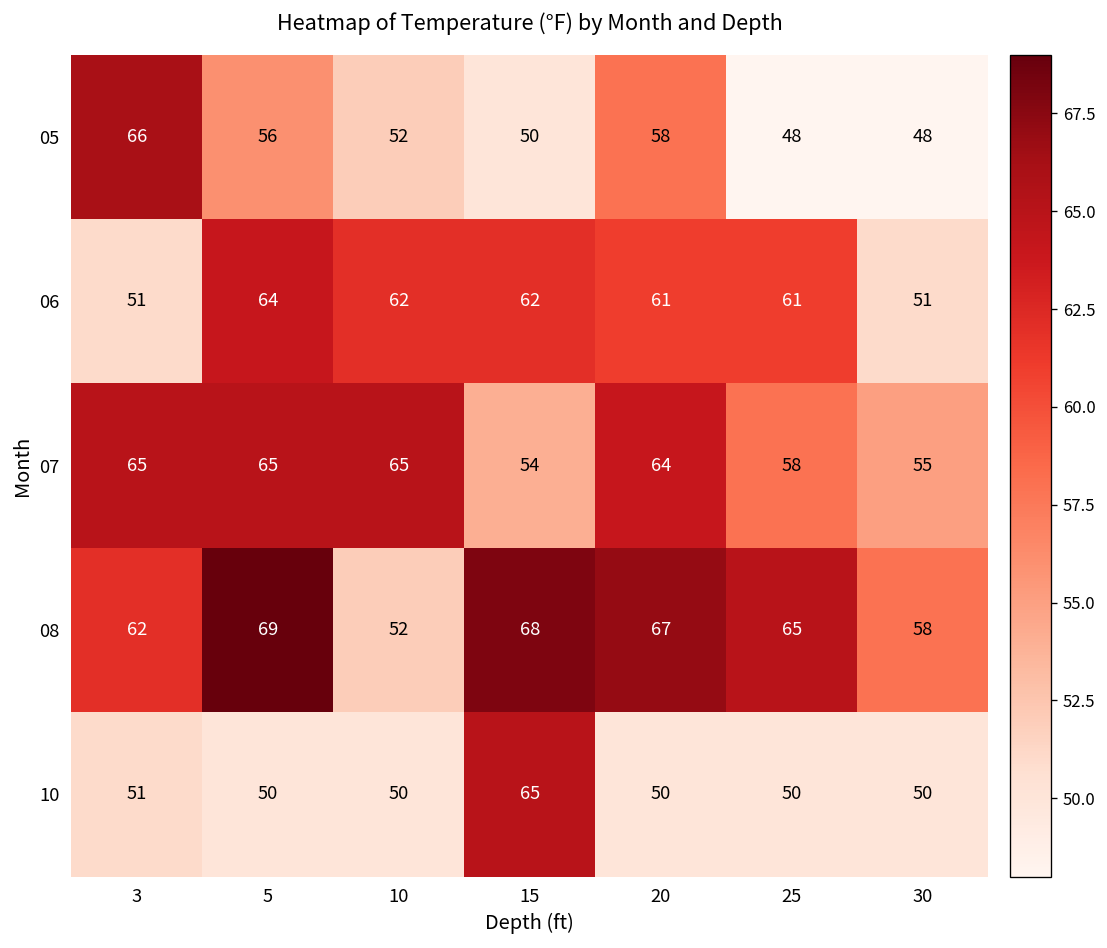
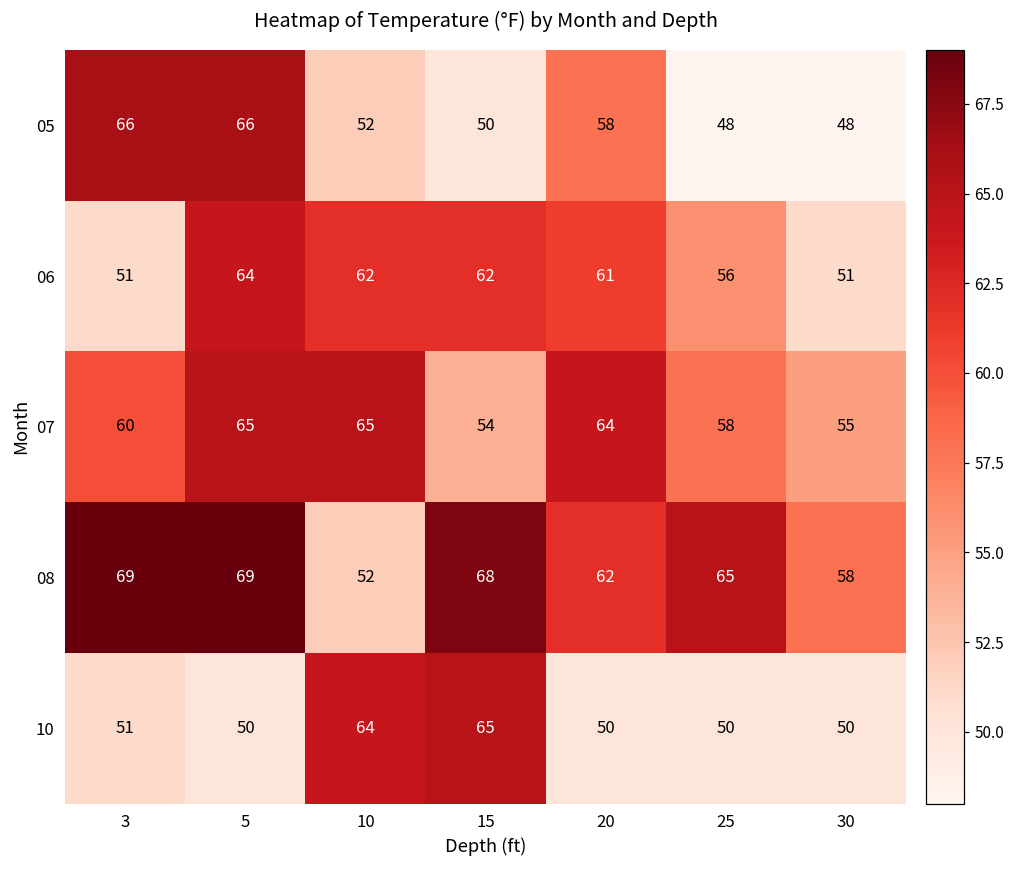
05, 5: 56 -> 66
06, 25: 61 -> 56
07, 3: 65 -> 60
08, 3: 62 -> 69
08, 20: 67 -> 62
10, 10: 50 -> 64
